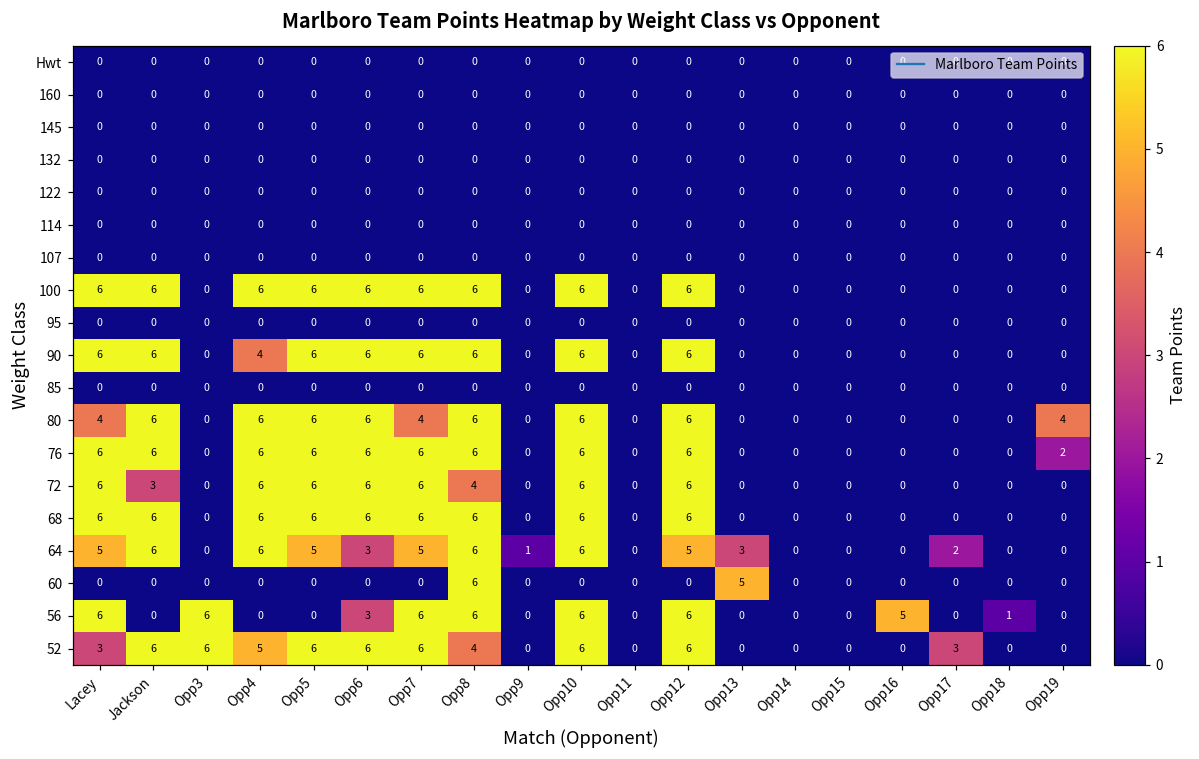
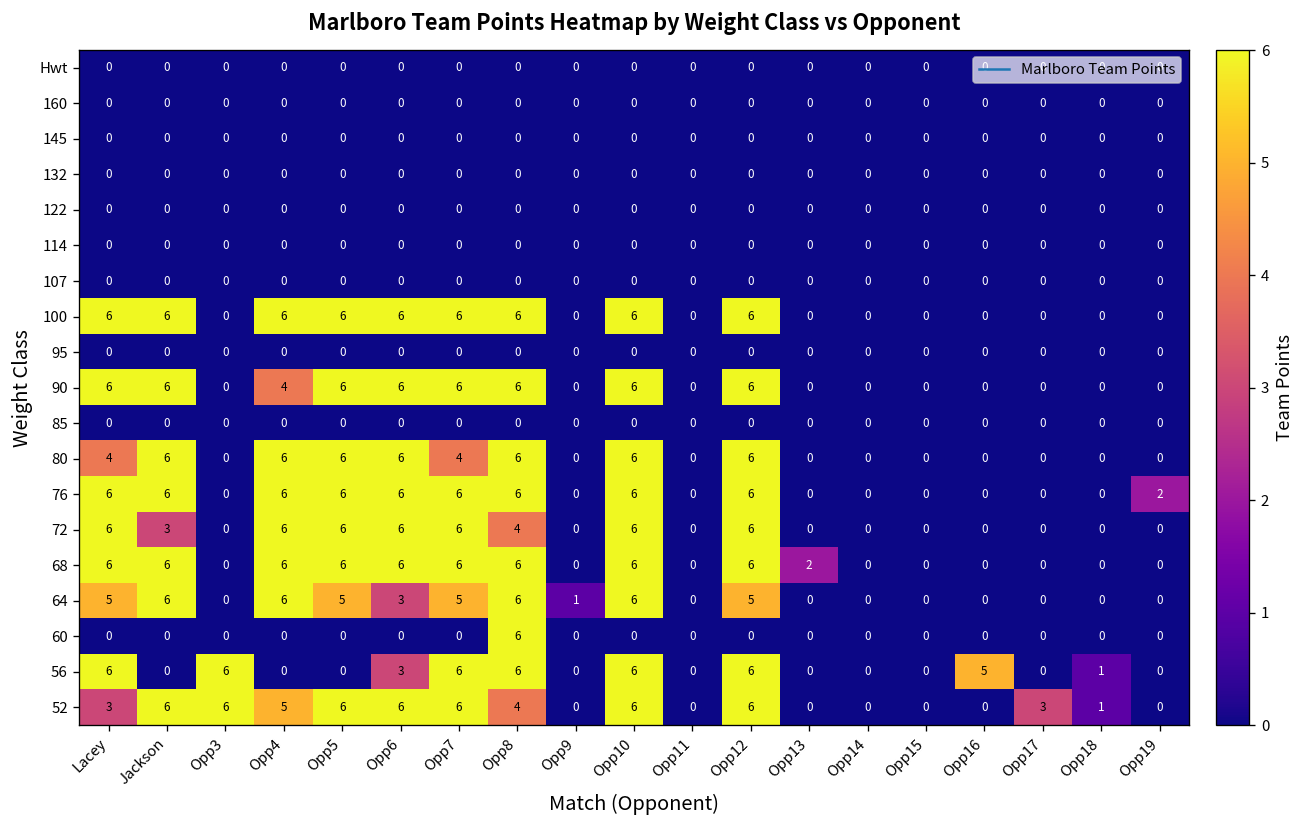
80, Opp19: 4 -> 0
68, Opp13: 0 -> 2
64, Opp13: 3 -> 0
64, Opp17: 2 -> 0
60, Opp13: 5 -> 0
52, Opp18: 0 -> 1
